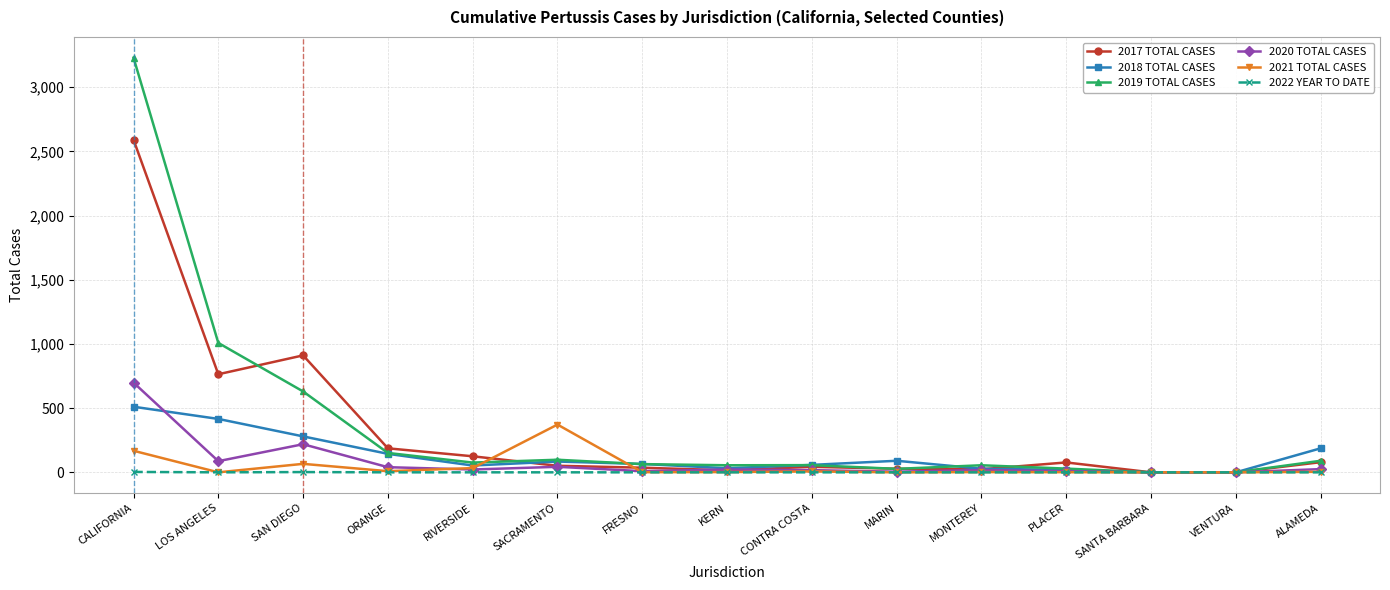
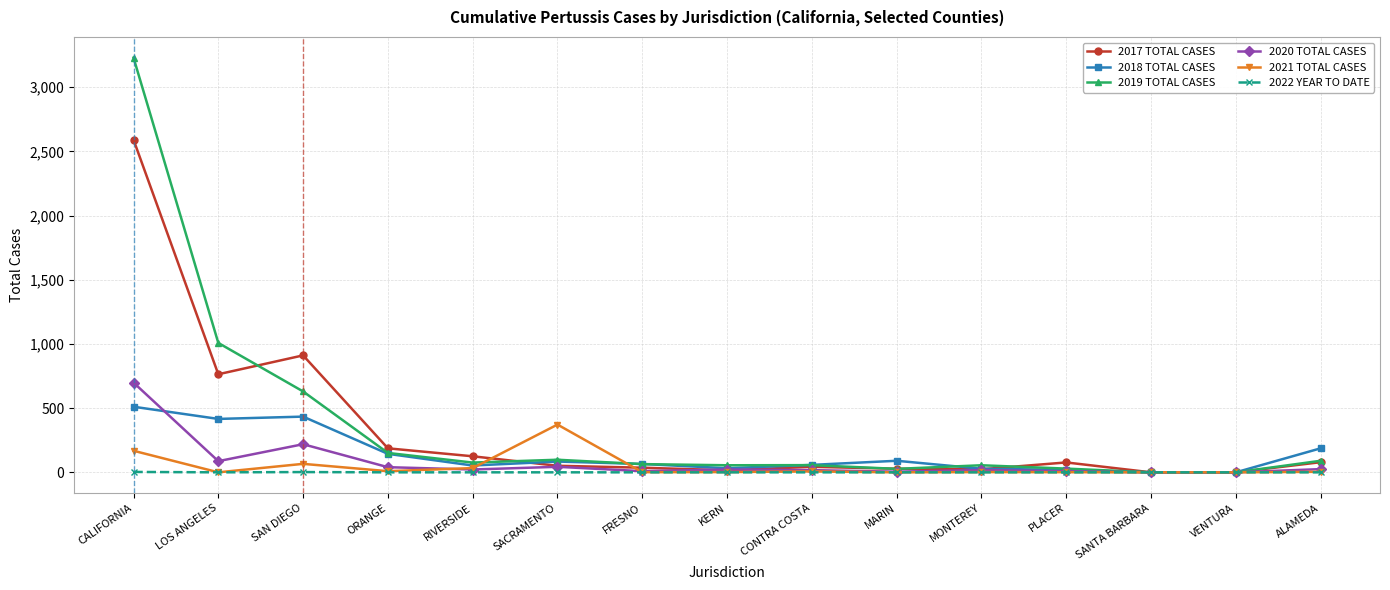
2018 TOTAL CASES, SAN DIEGO: 280 -> 430
